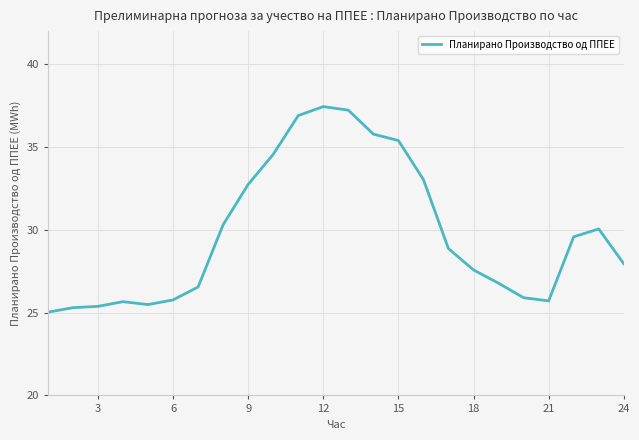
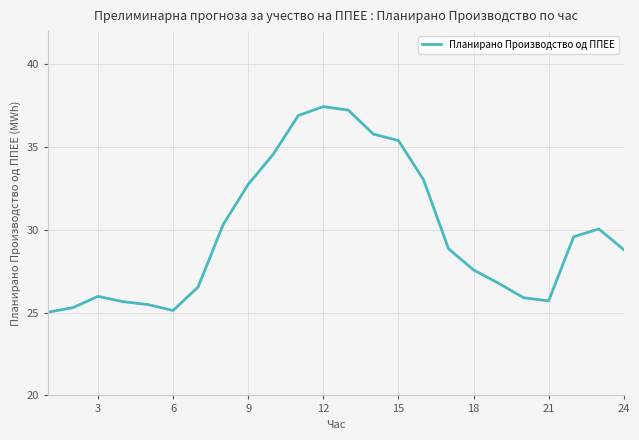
3: 25.4 -> 26.0
6: 25.8 -> 25.1
24: 28.0 -> 28.8
